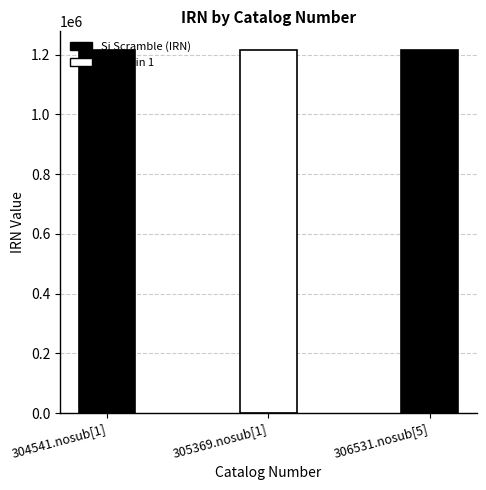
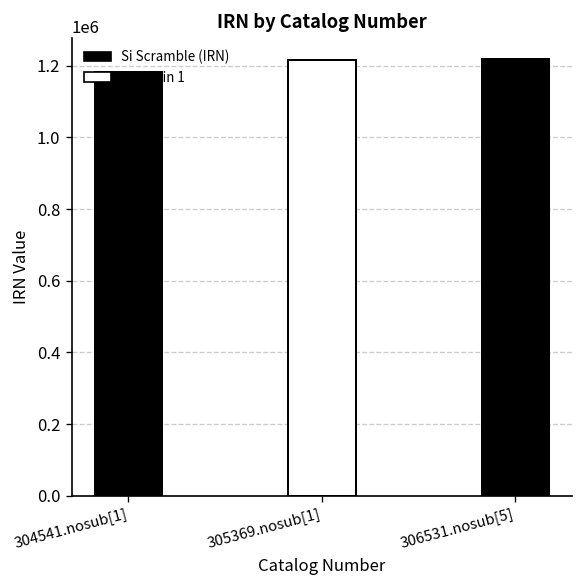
304541.nosub[1]: 1220000 -> 1180000
